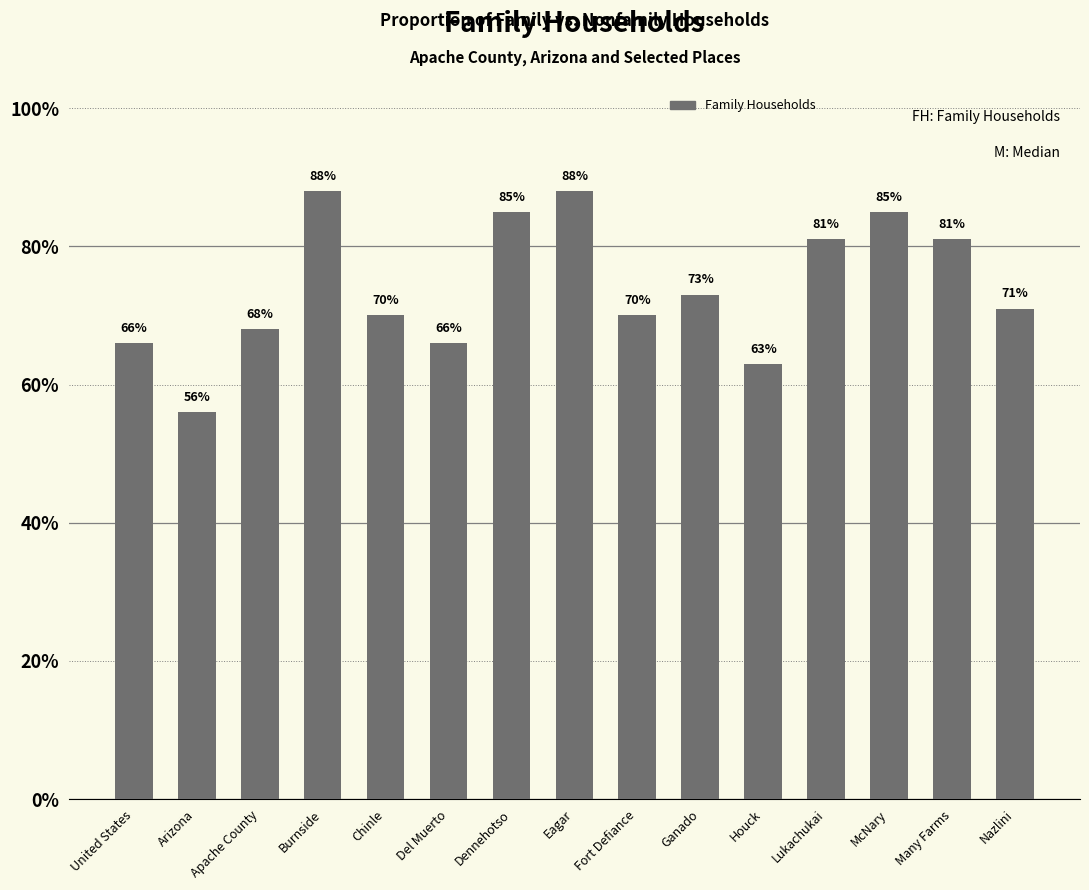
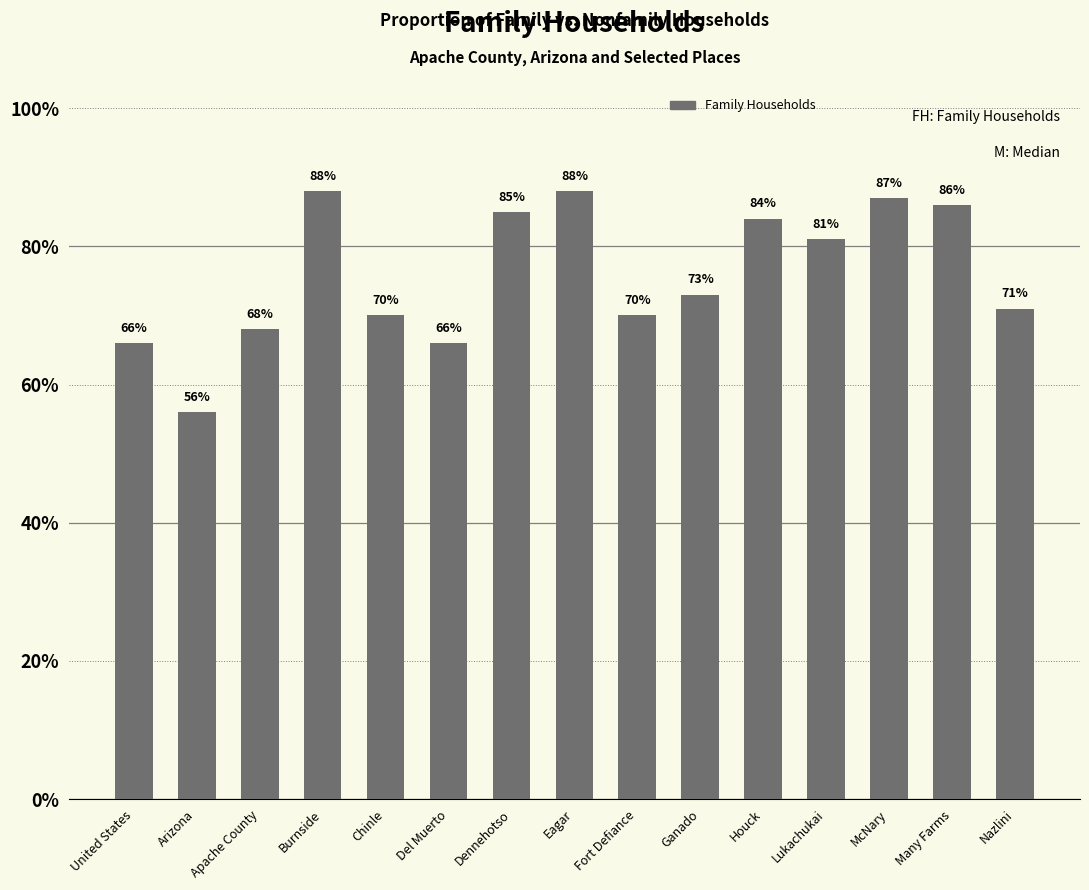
Houck: 63% -> 84%
McNary: 85% -> 87%
Many Farms: 81% -> 86%
